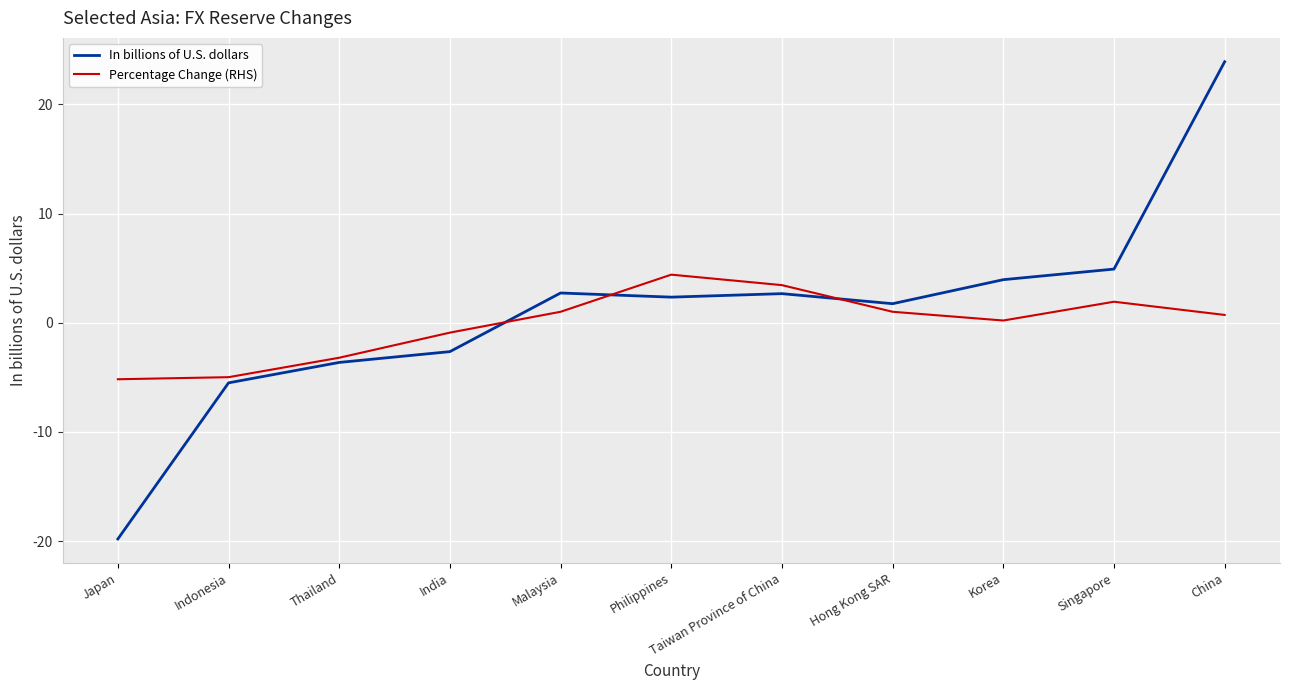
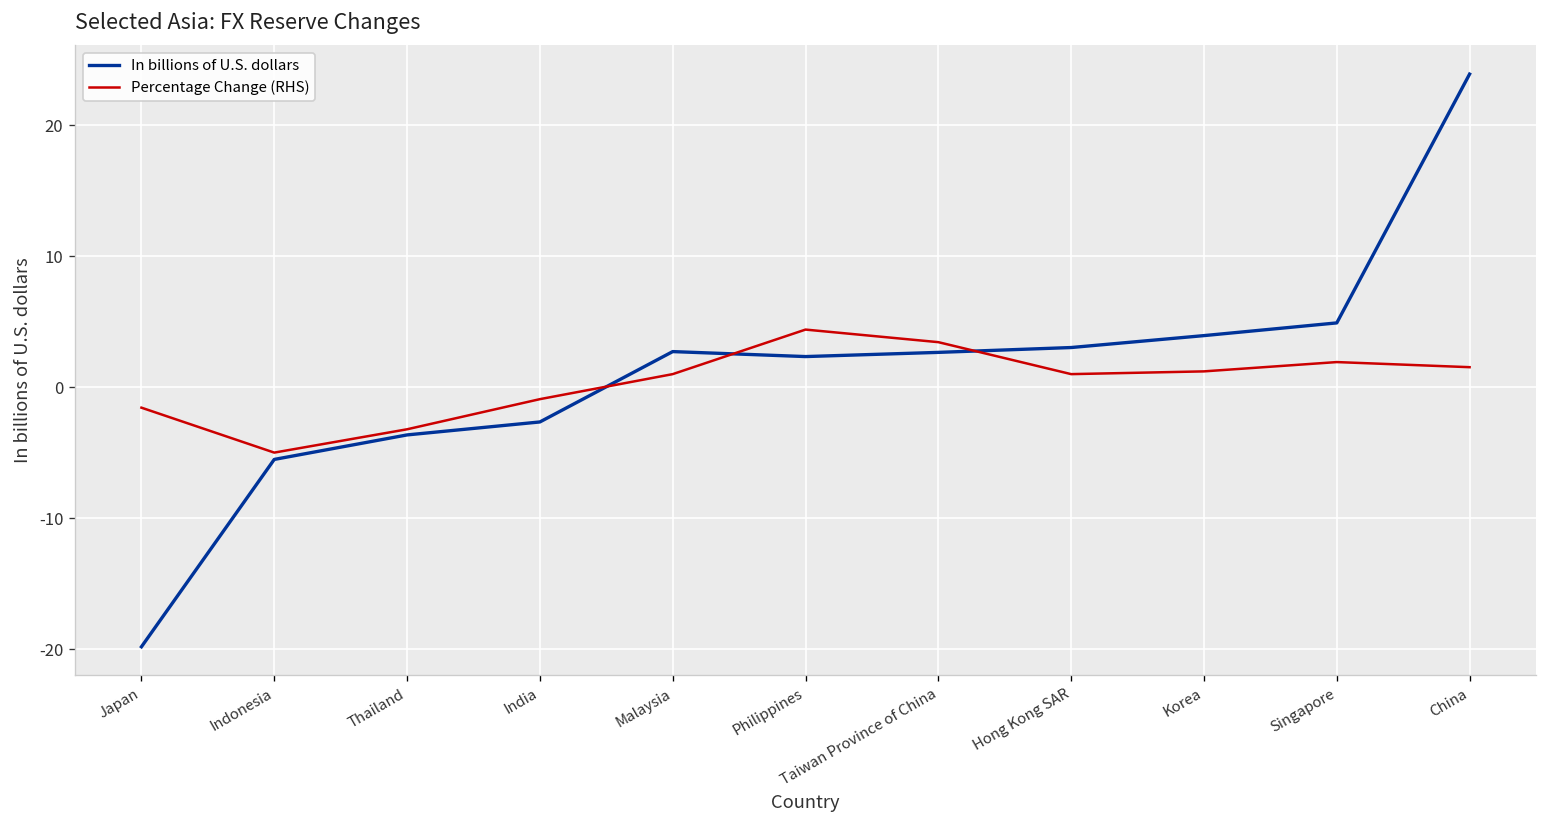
Percentage Change (RHS), Japan: -5.2 -> -1.6
In billions of U.S. dollars, Hong Kong SAR: 1.8 -> 3.0
Percentage Change (RHS), Korea: 0.2 -> 1.2
Percentage Change (RHS), China: 0.7 -> 1.5
